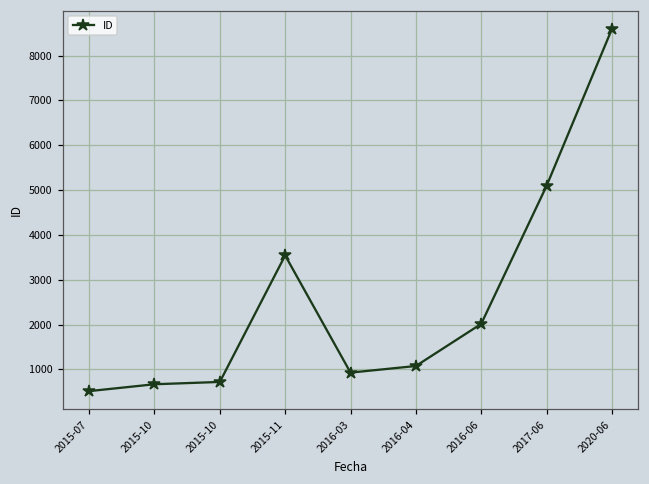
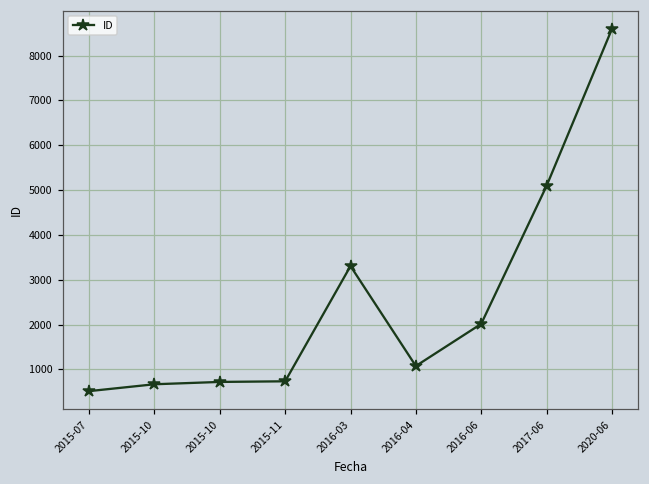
2015-11: 3500 -> 700
2016-03: 900 -> 3300
